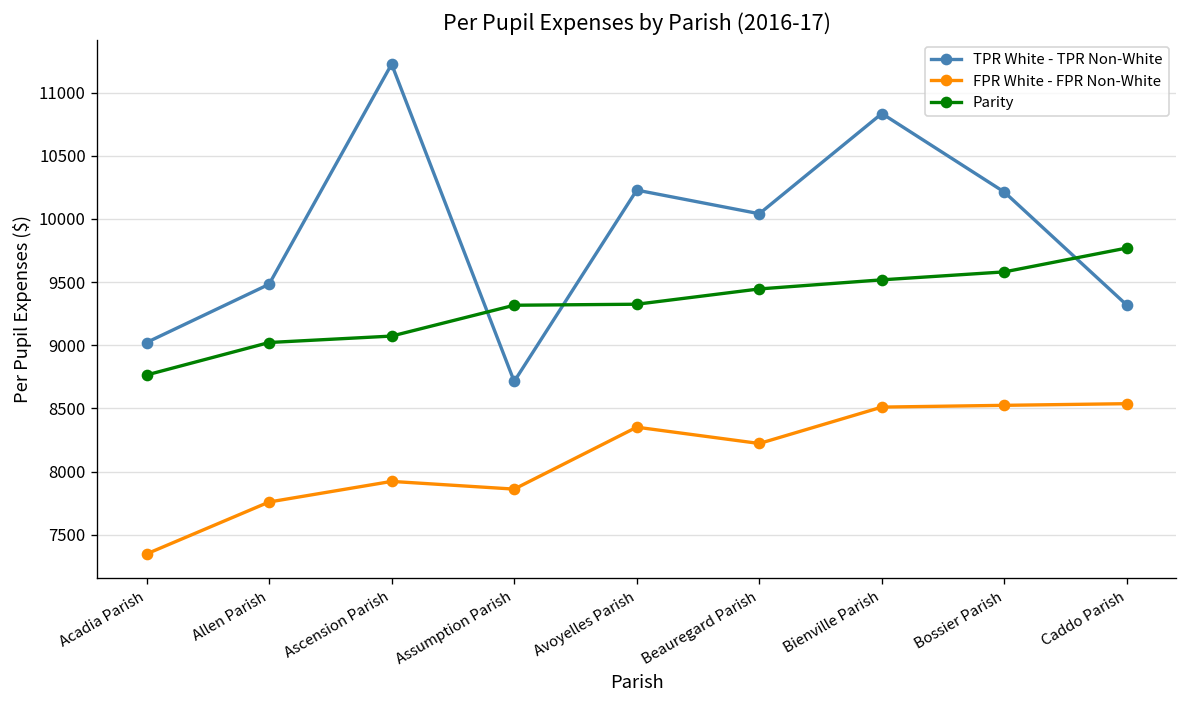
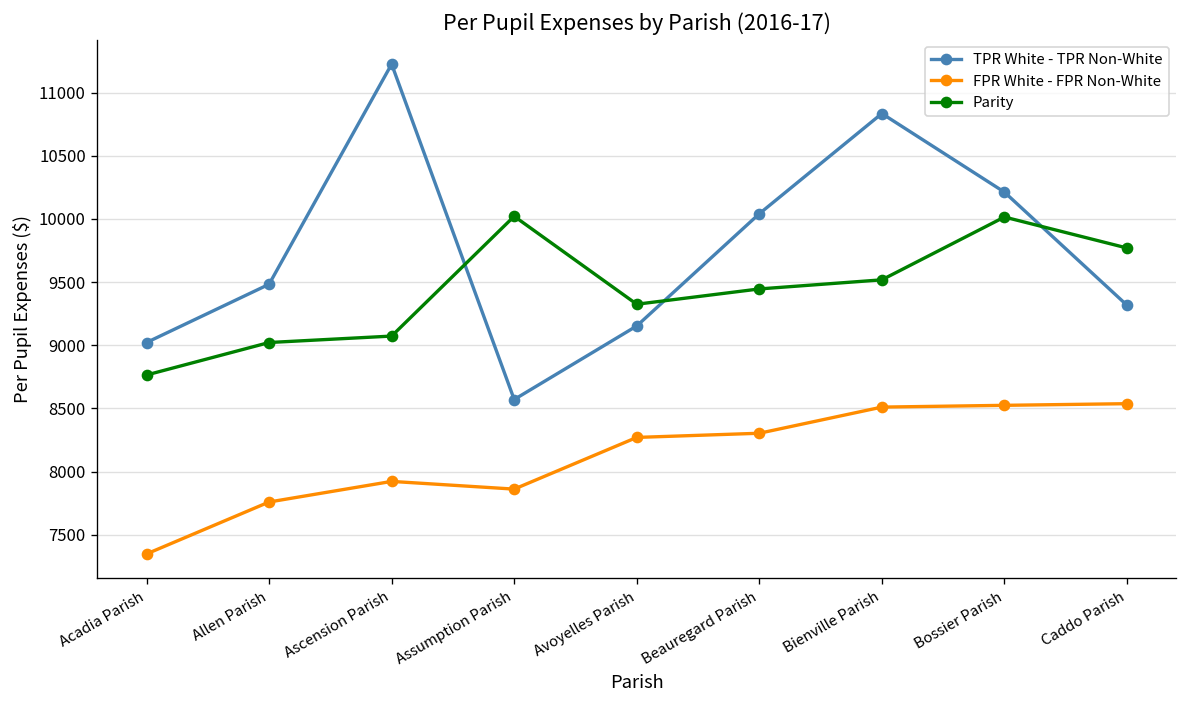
TPR White - TPR Non-White, Assumption Parish: 8710 -> 8570
Parity, Assumption Parish: 9320 -> 10020
TPR White - TPR Non-White, Avoyelles Parish: 10230 -> 9150
FPR White - FPR Non-White, Avoyelles Parish: 8350 -> 8270
FPR White - FPR Non-White, Beauregard Parish: 8220 -> 8300
Parity, Bossier Parish: 9580 -> 10020
